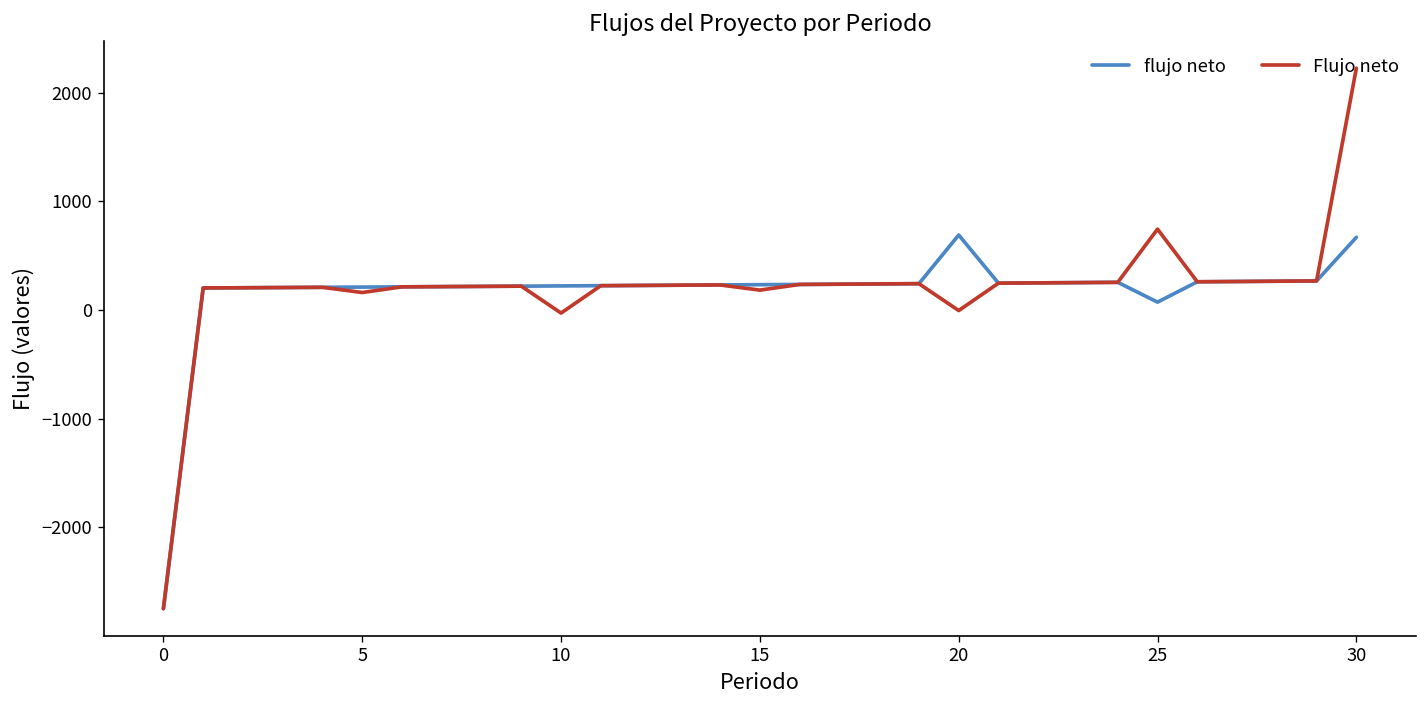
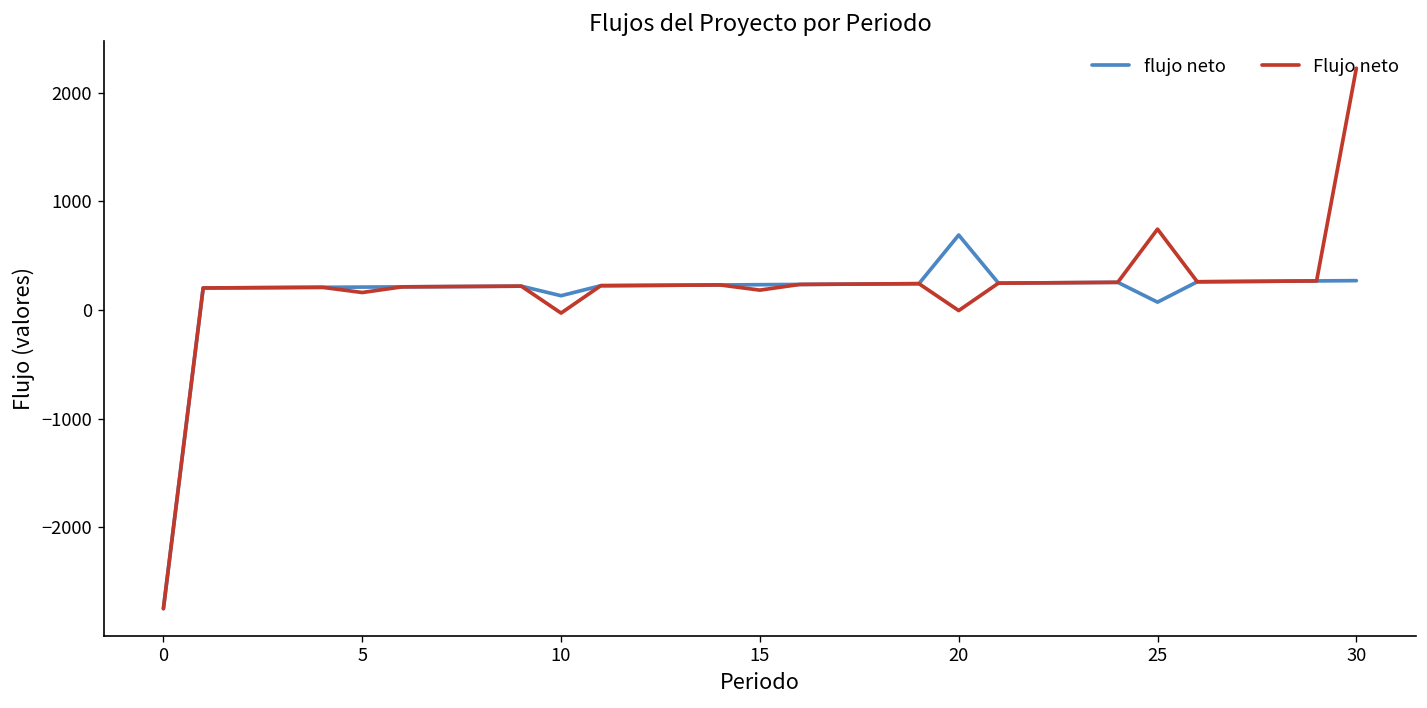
flujo neto, 10: 200 -> 100
flujo neto, 30: 700 -> 300
